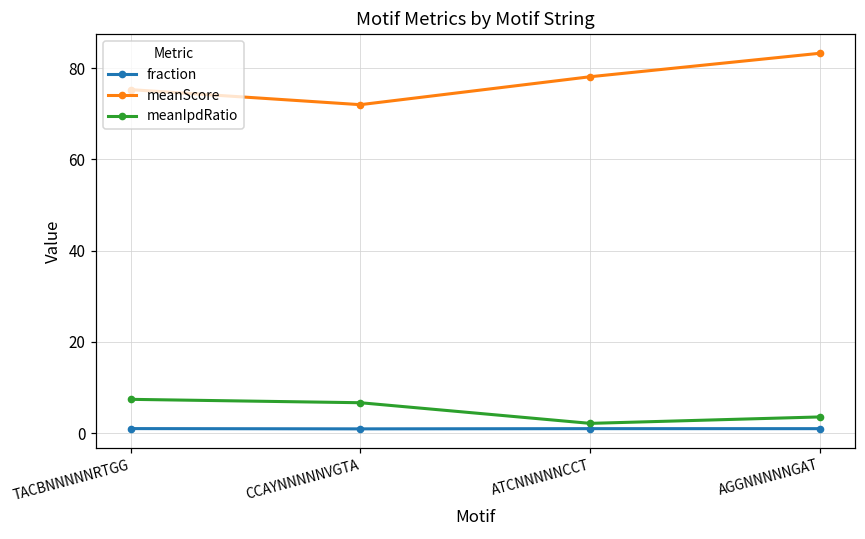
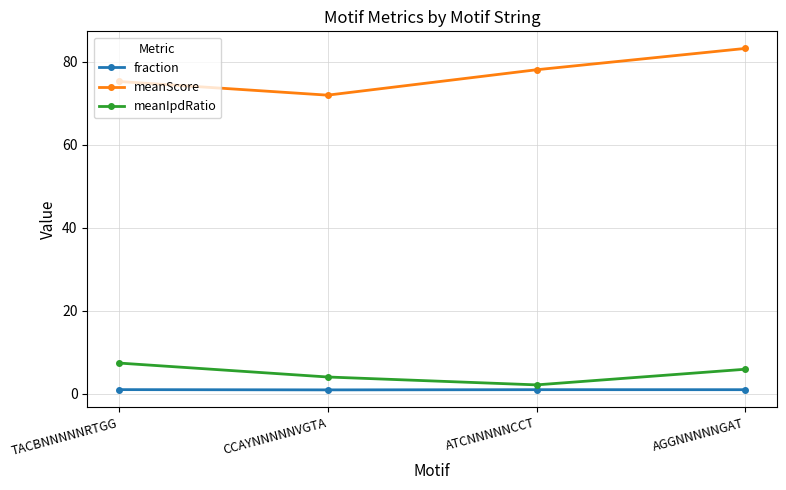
meanIpdRatio, CCAYNNNNNVGTA: 7 -> 4
meanIpdRatio, AGGNNNNNGAT: 4 -> 6
